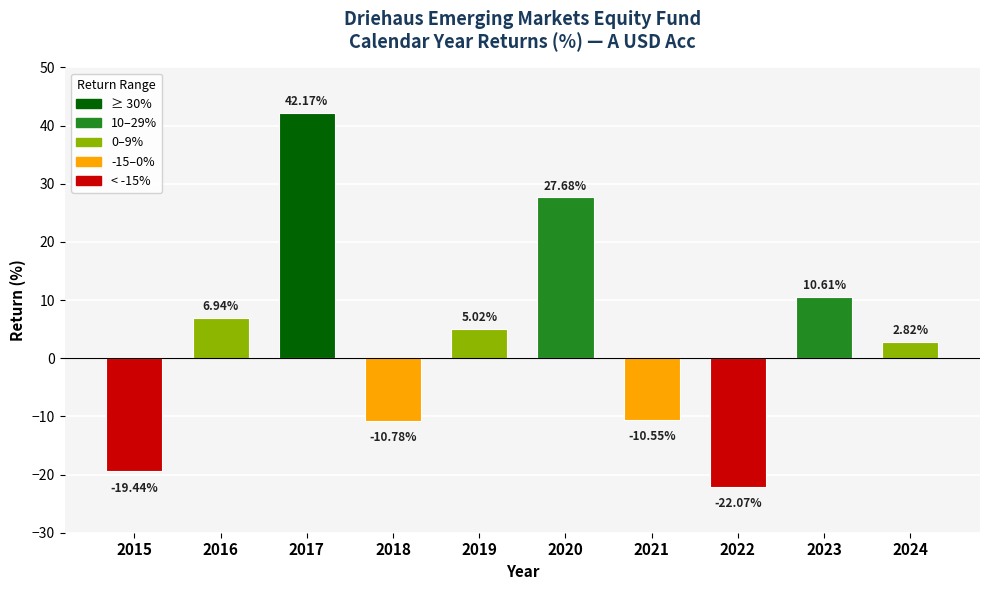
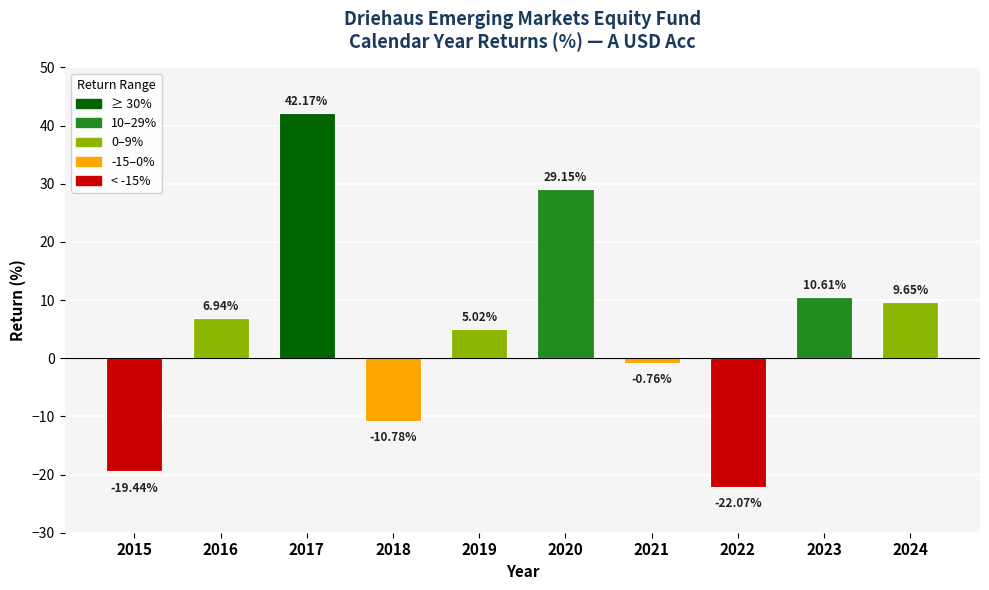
2020: 27.68% -> 29.15%
2021: -10.55% -> -0.76%
2024: 2.82% -> 9.65%
